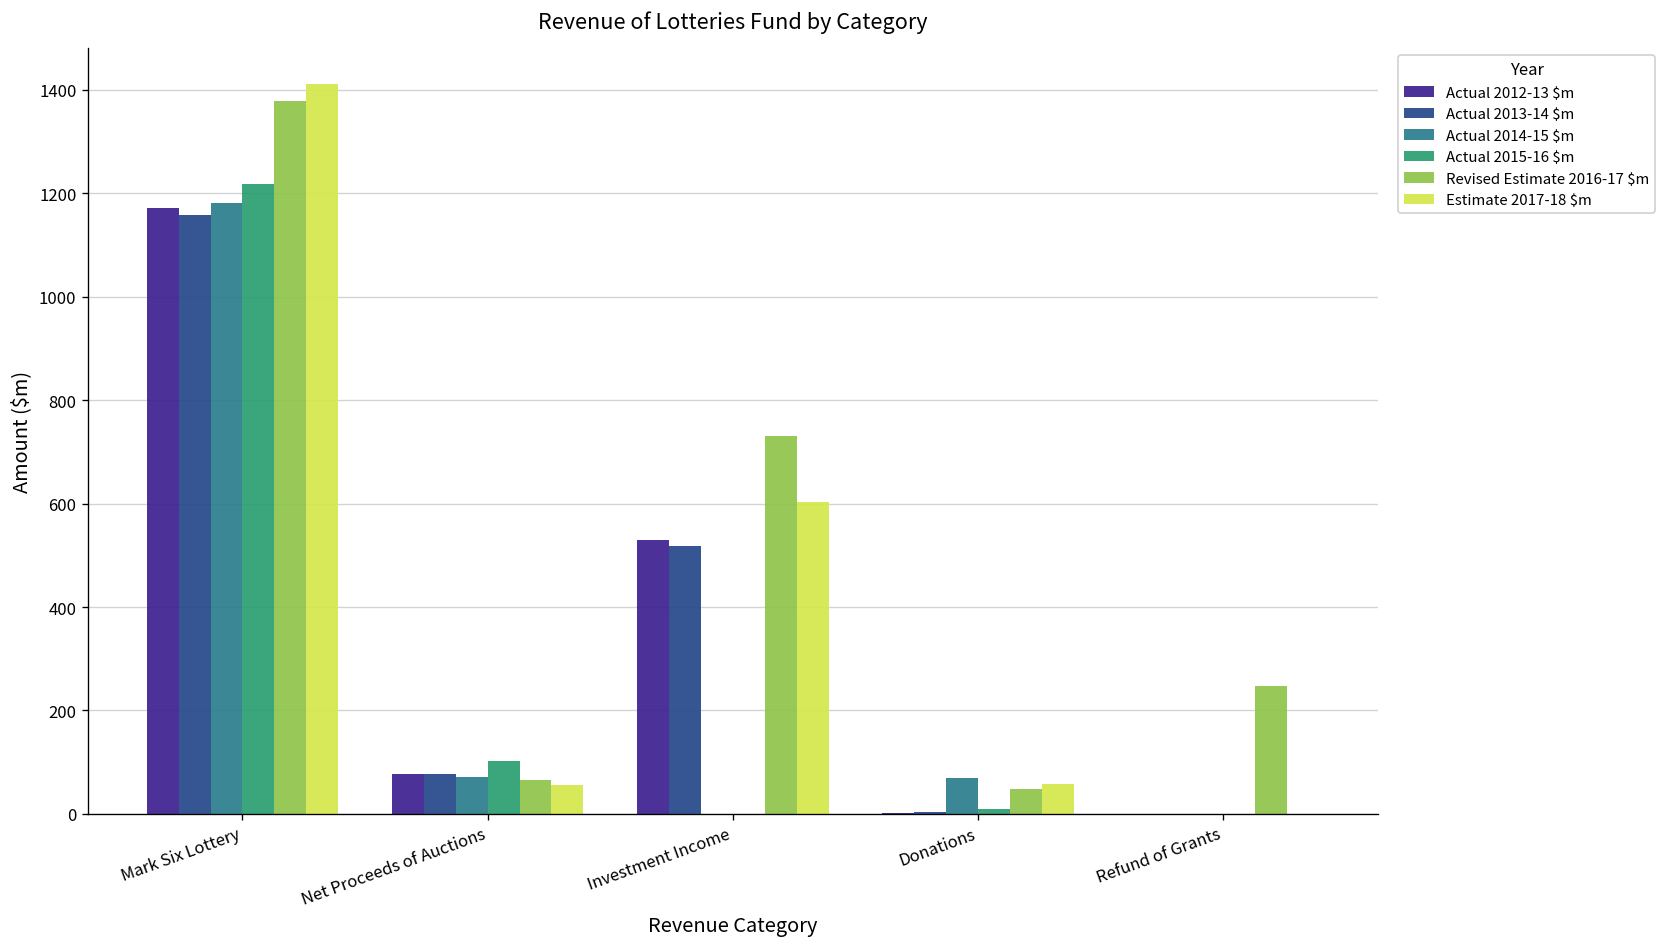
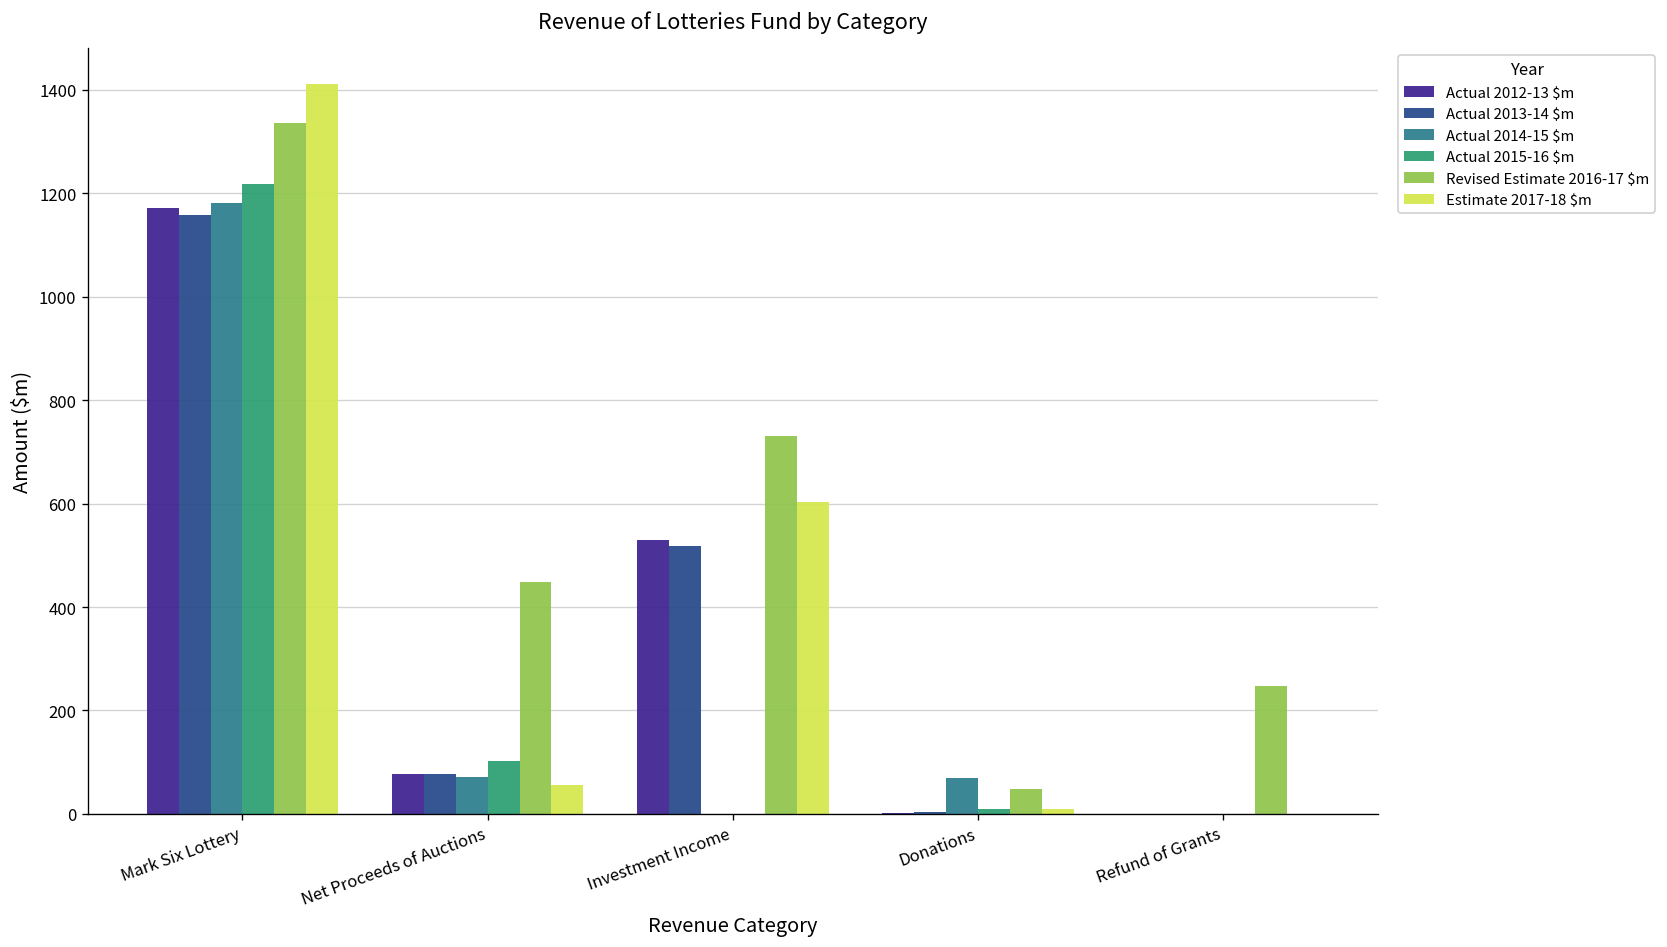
Revised Estimate 2016-17 $m, Mark Six Lottery: 1380 -> 1340
Revised Estimate 2016-17 $m, Net Proceeds of Auctions: 70 -> 450
Estimate 2017-18 $m, Donations: 60 -> 10
